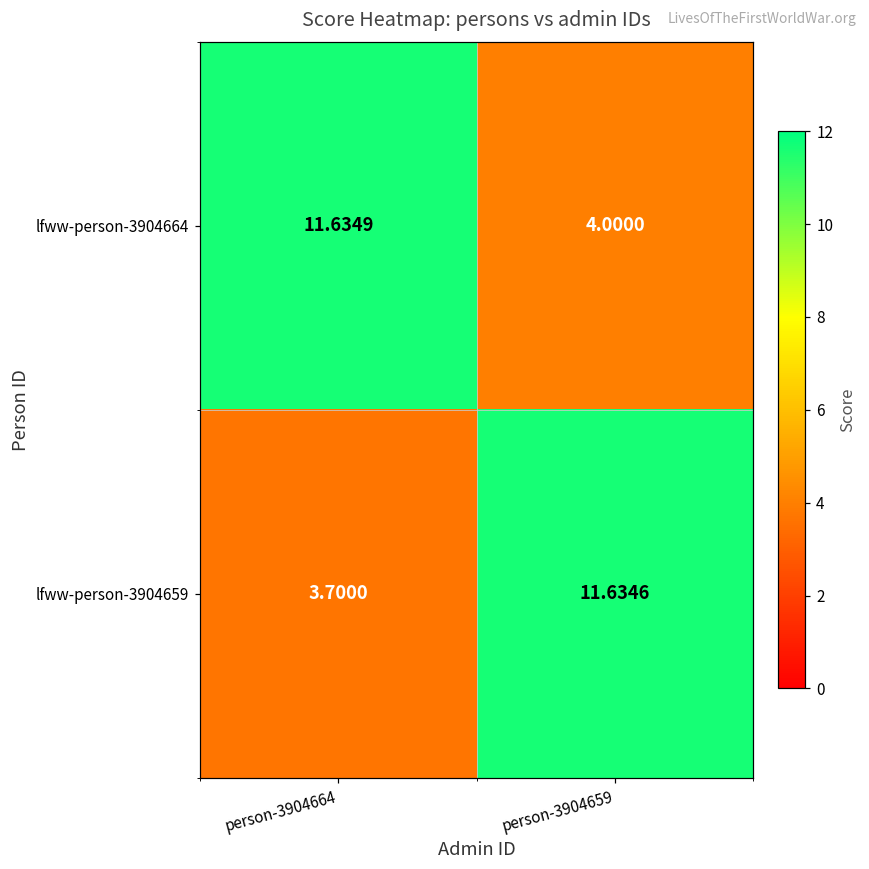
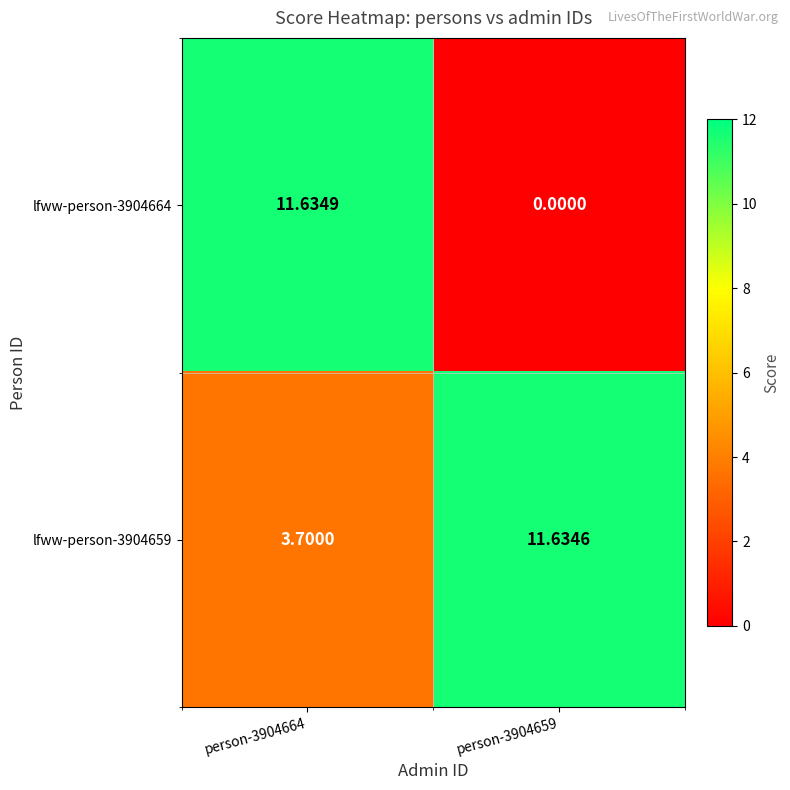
lfww-person-3904664, person-3904659: 4.0000 -> 0.0000
